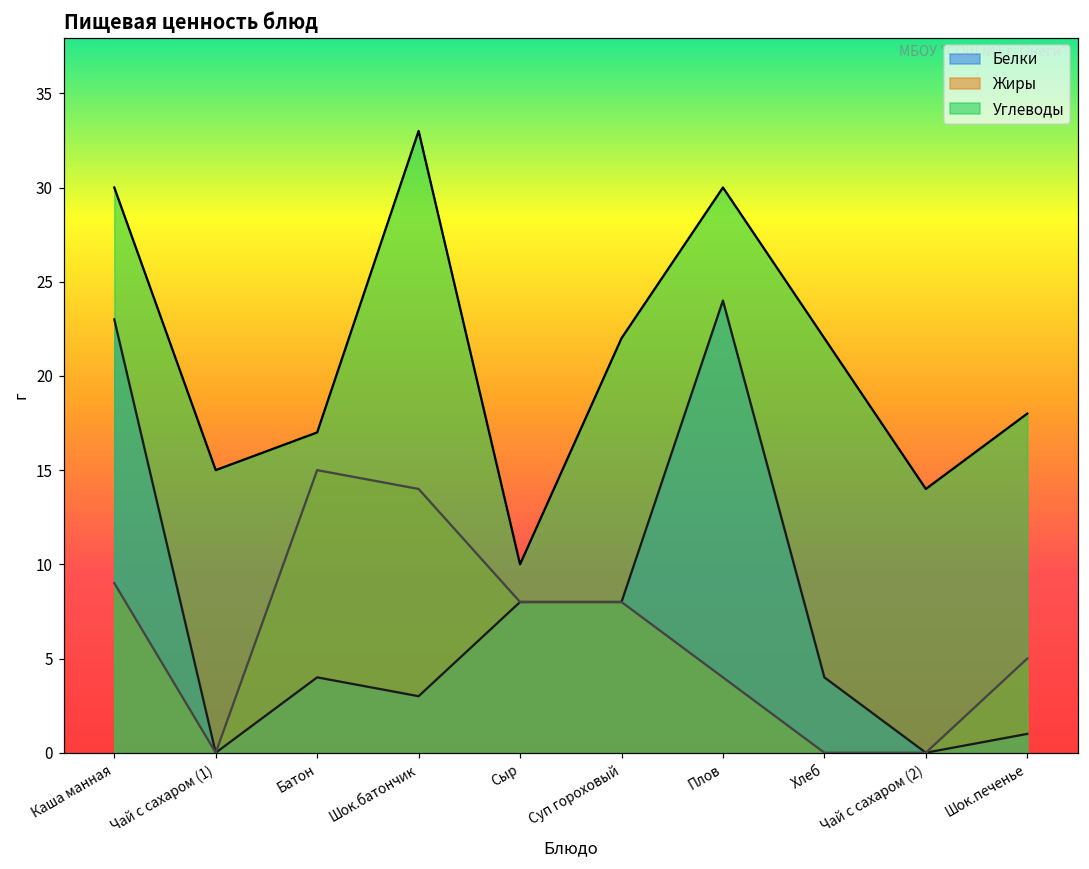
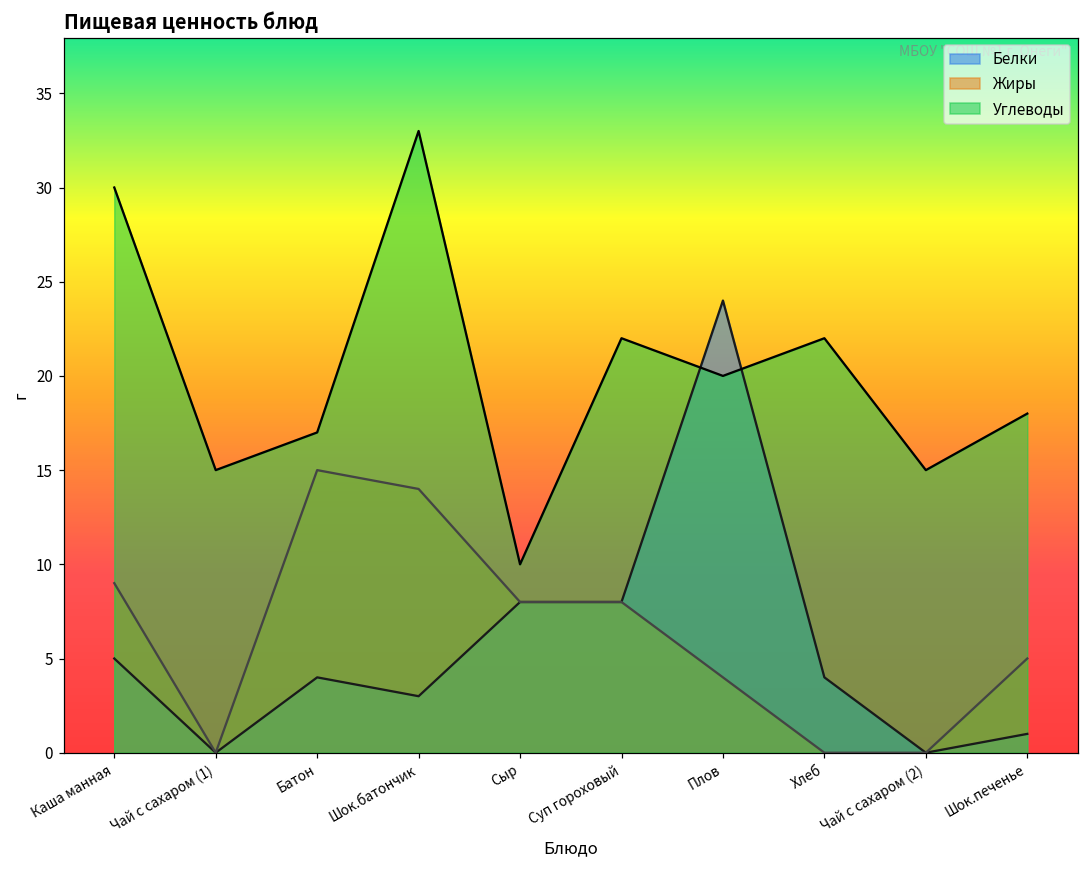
Белки, Каша манная: 23 -> 5
Углеводы, Плов: 30 -> 20
Углеводы, Чай с сахаром (2): 14 -> 15
